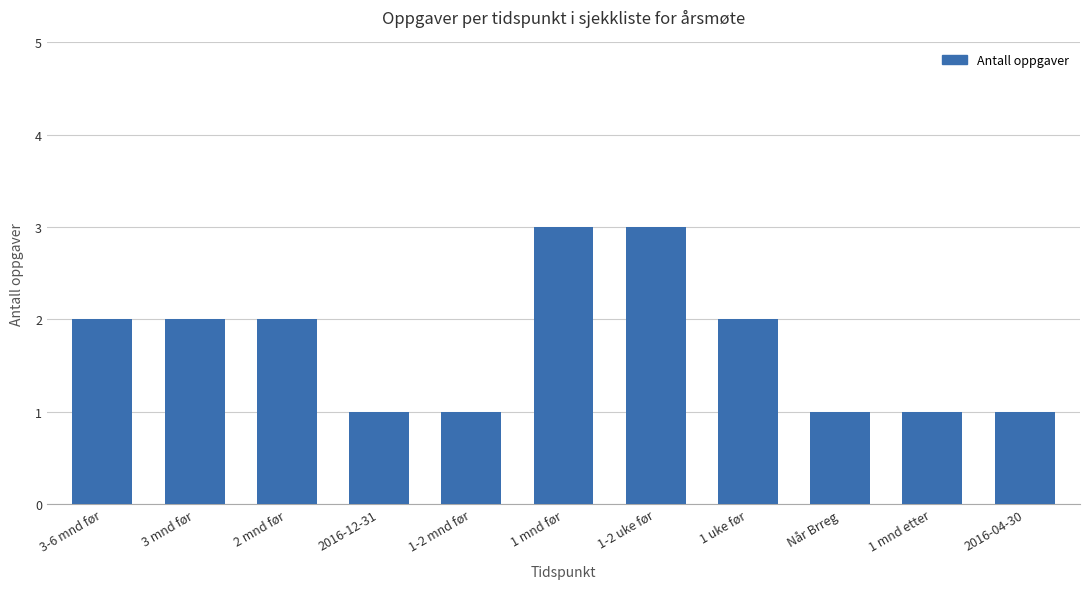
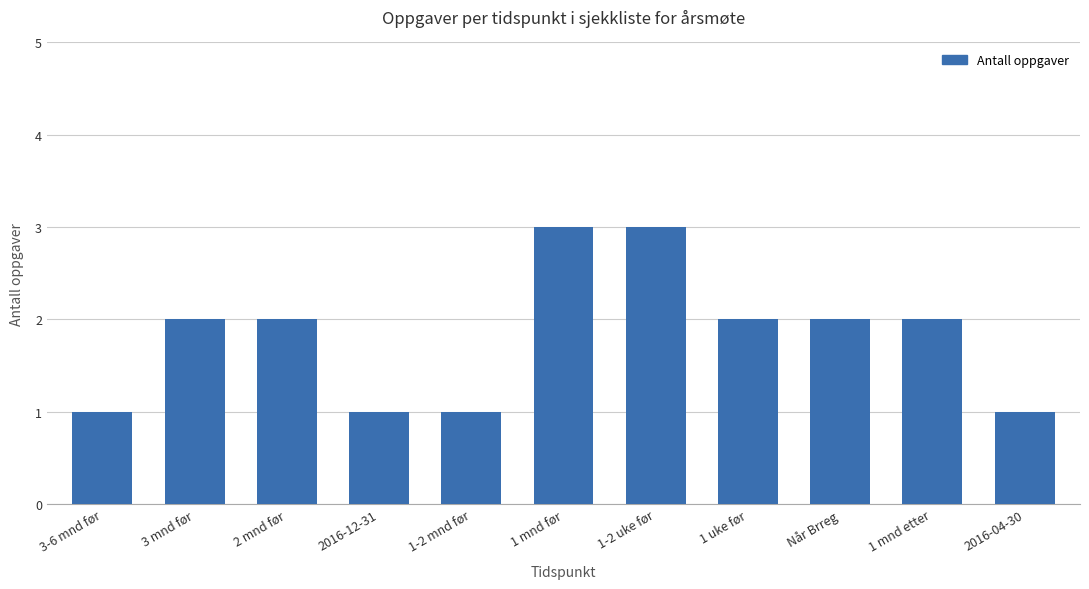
3-6 mnd før: 2 -> 1
Når Brreg: 1 -> 2
1 mnd etter: 1 -> 2
